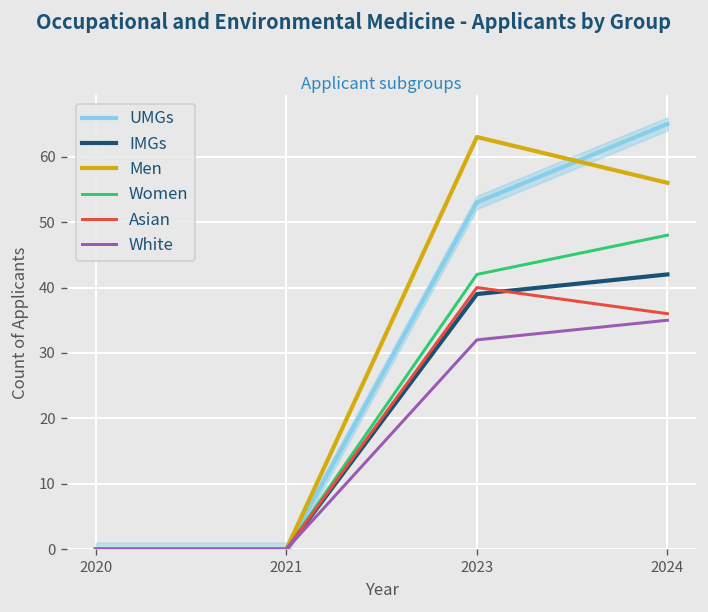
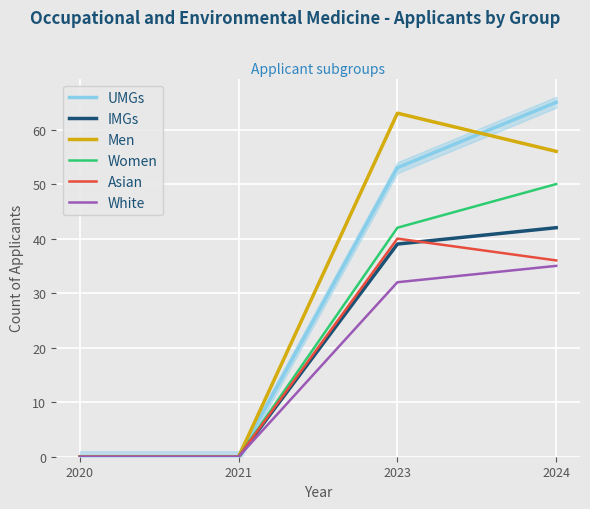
Women, 2024: 48 -> 50
